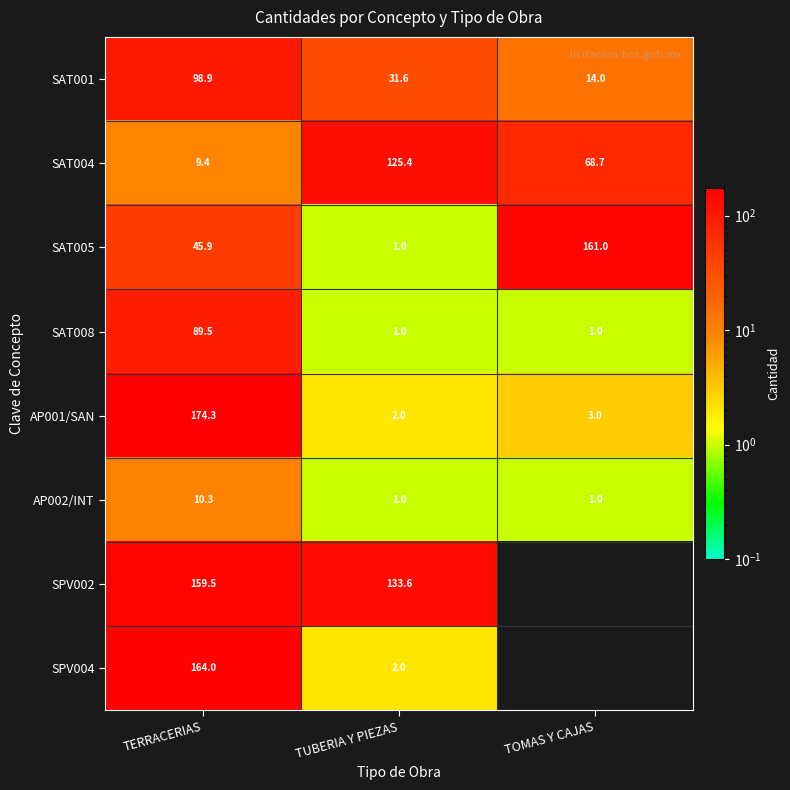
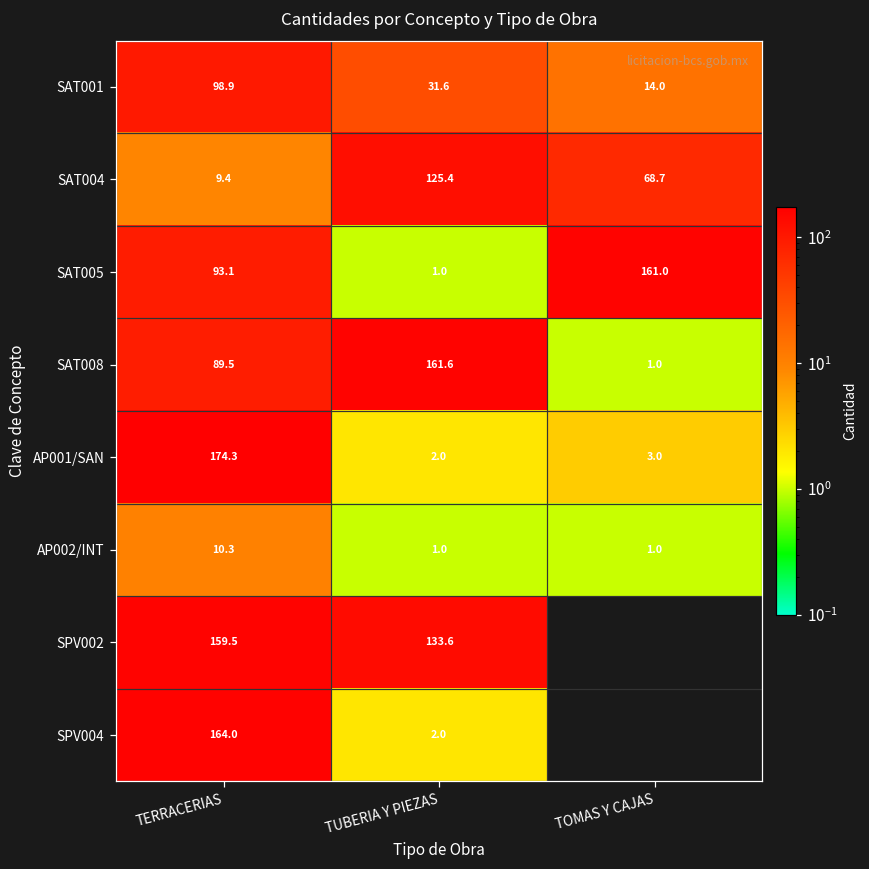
SAT005, TERRACERIAS: 45.9 -> 93.1
SAT008, TUBERIA Y PIEZAS: 1.0 -> 161.6
